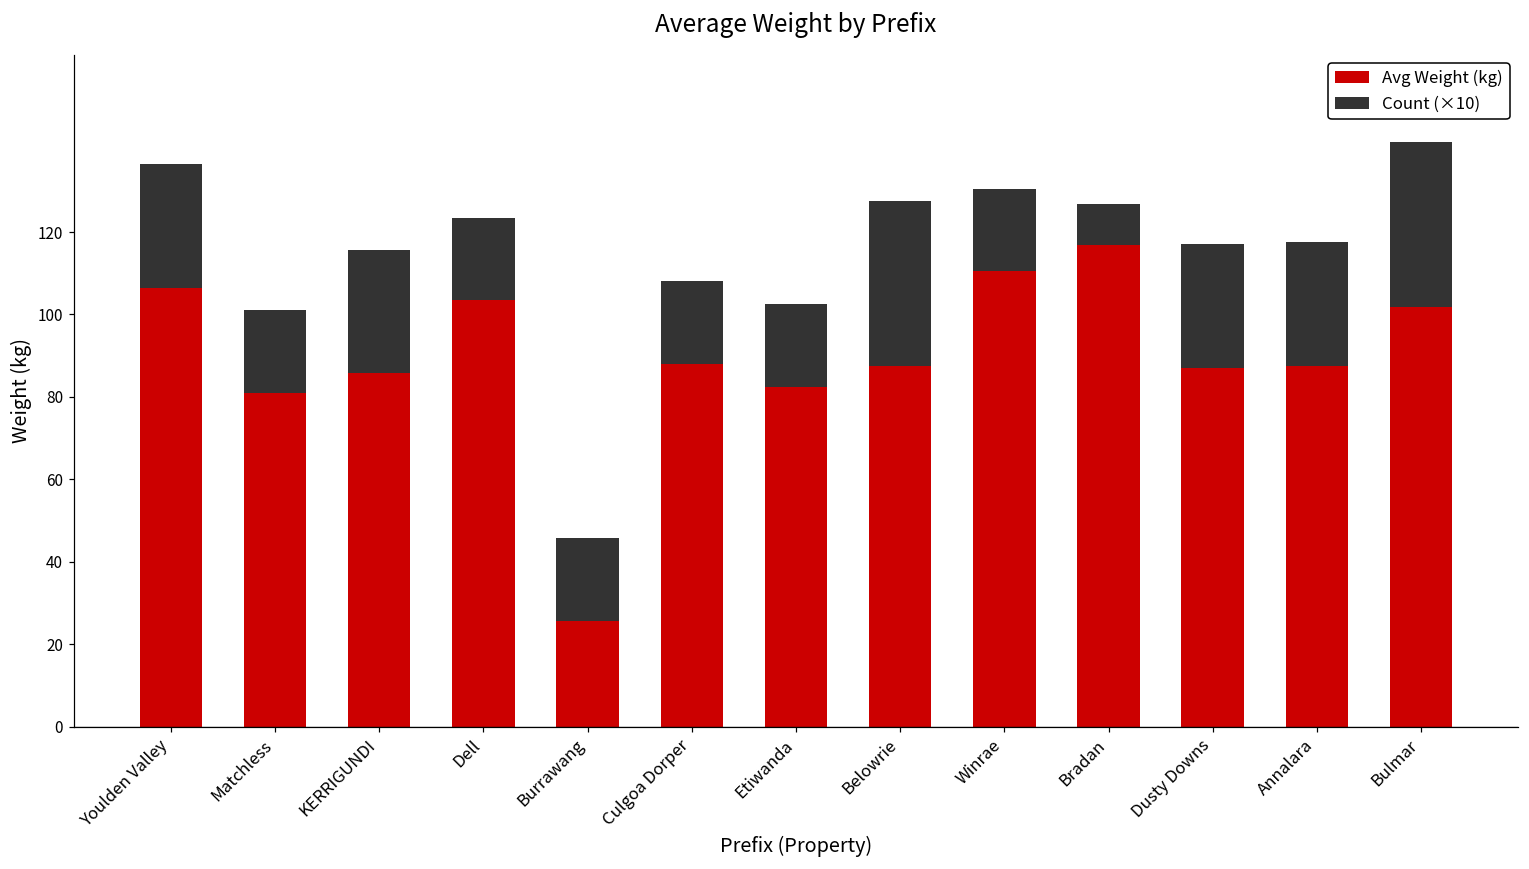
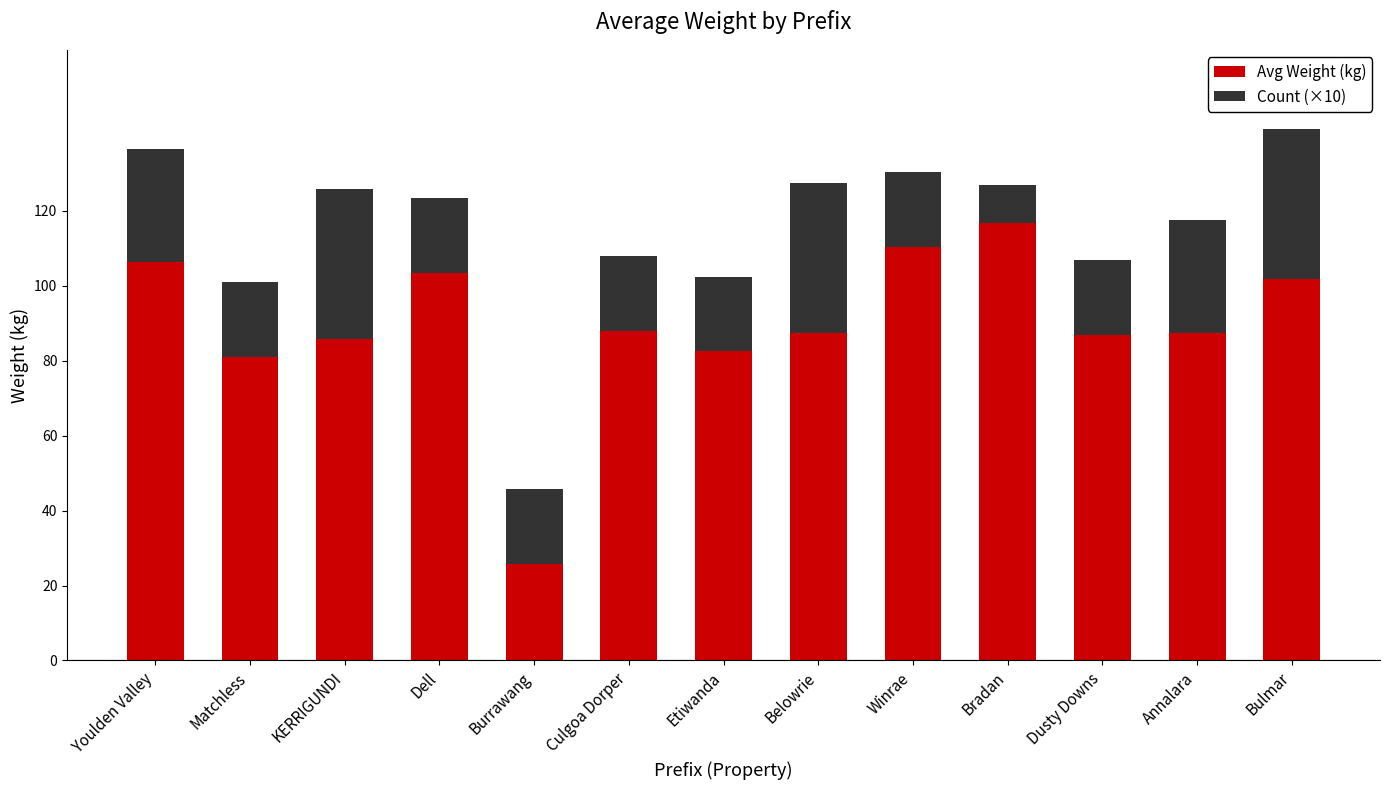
Count (×10), KERRIGUNDI: 30 -> 40
Count (×10), Dusty Downs: 30 -> 20
